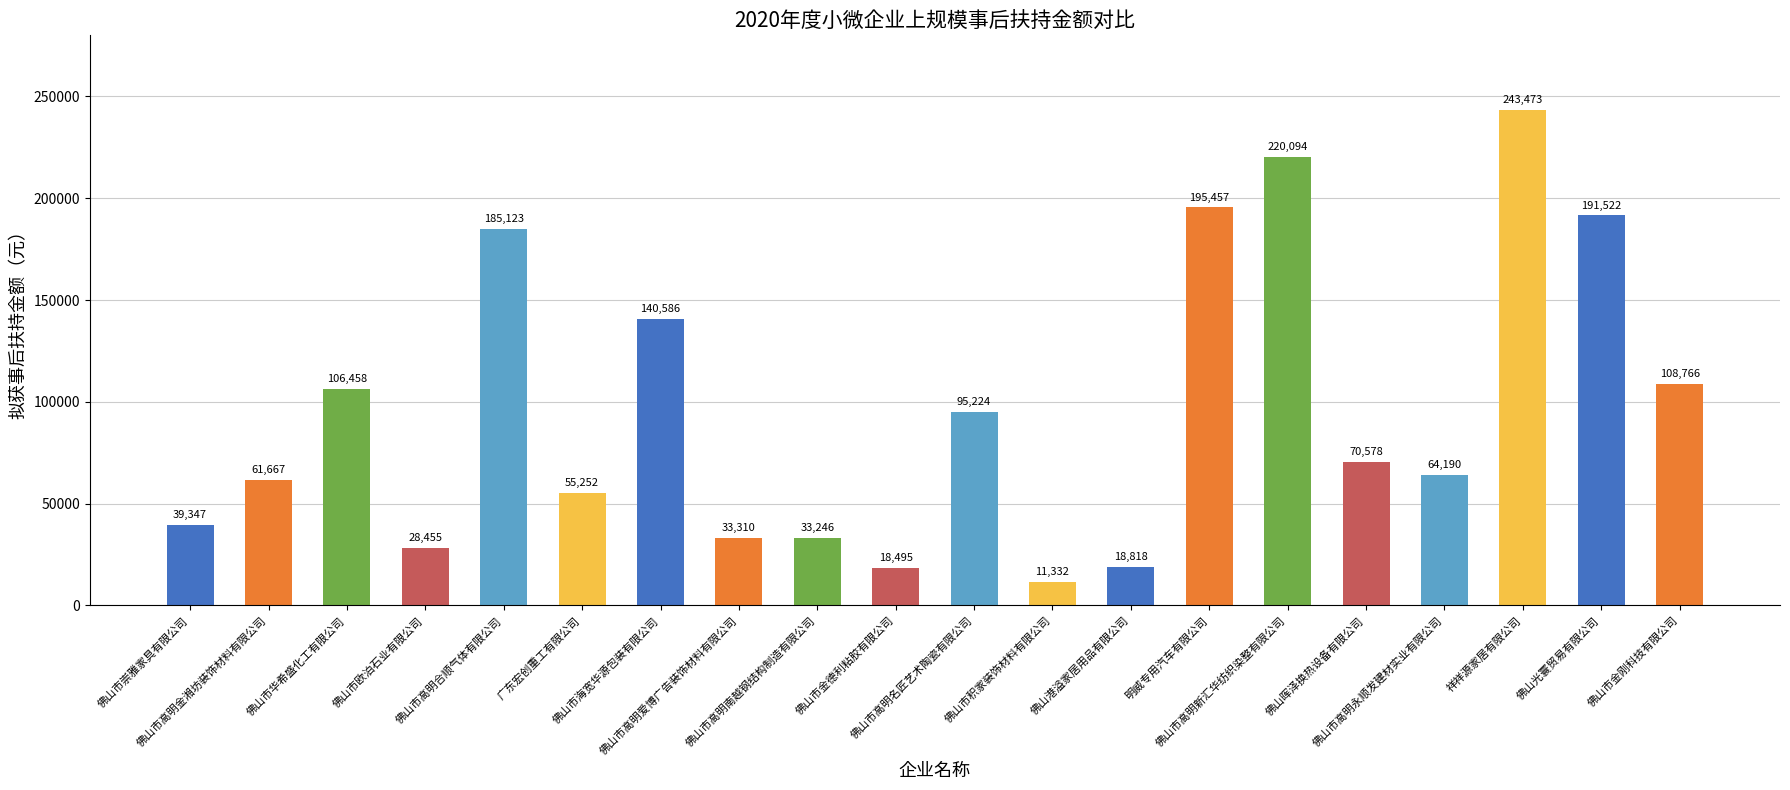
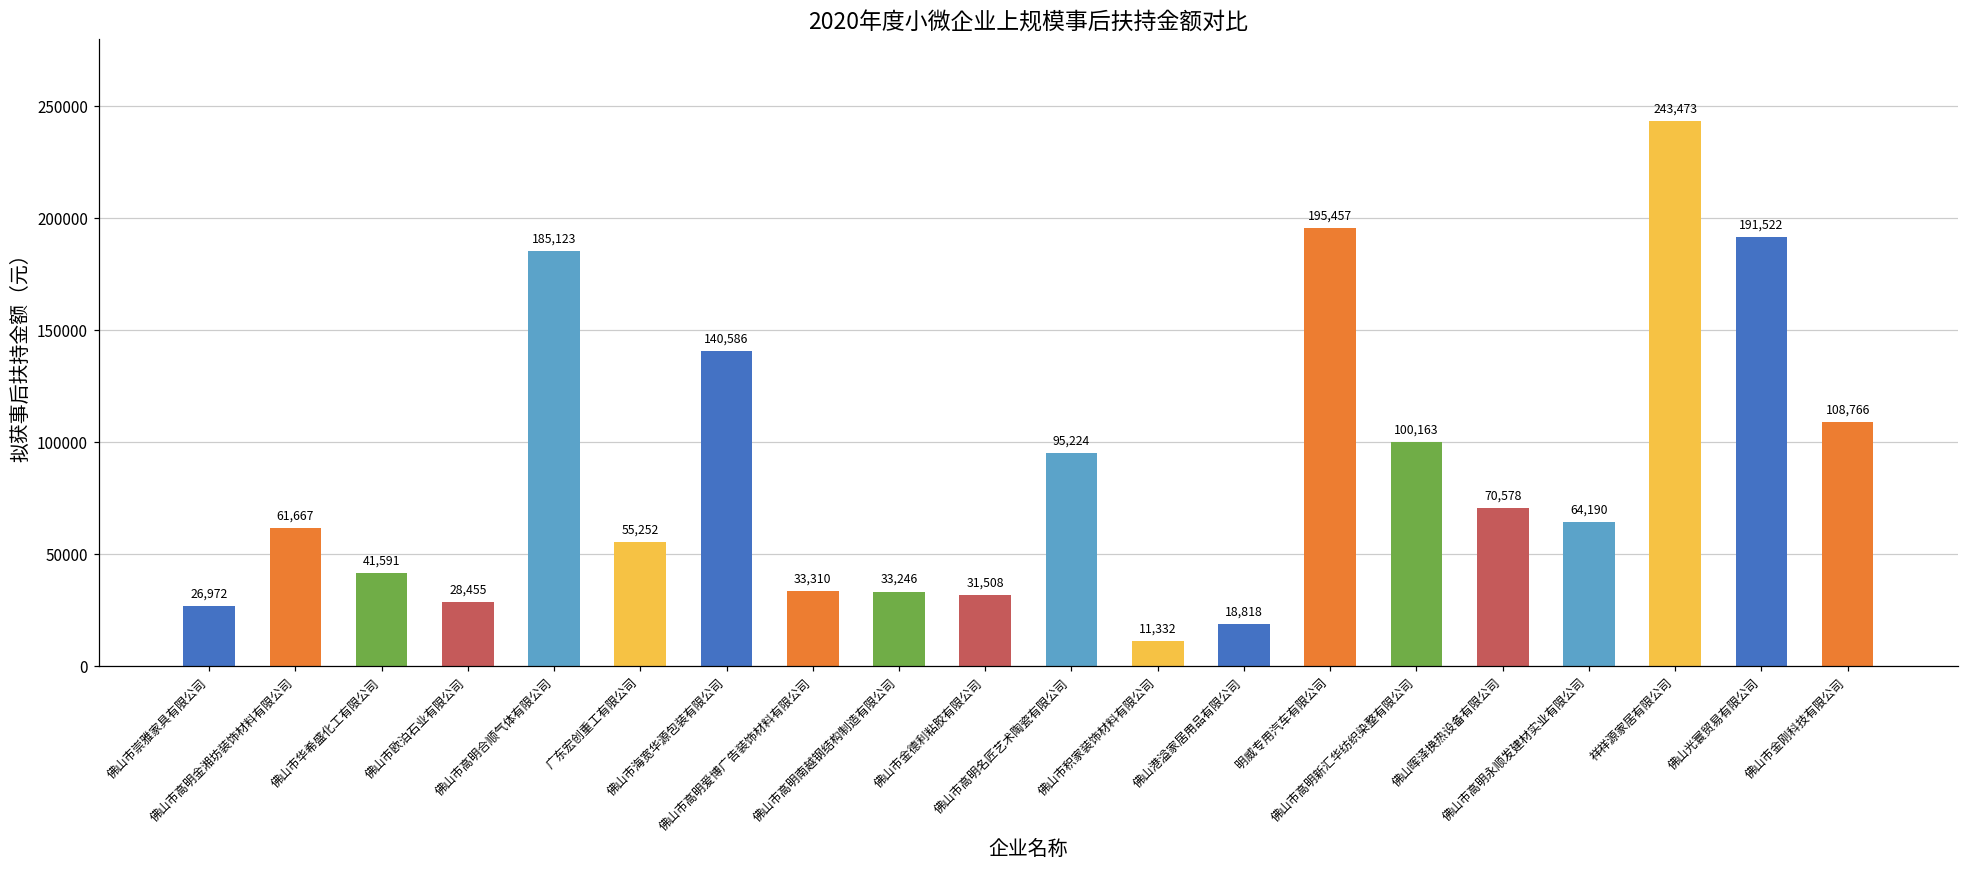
佛山市崇雅家具有限公司: 39,347 -> 26,972
佛山市华希盛化工有限公司: 106,458 -> 41,591
佛山市金德利粘胶有限公司: 18,495 -> 31,508
佛山市高明新汇华纺织染整有限公司: 220,094 -> 100,163
